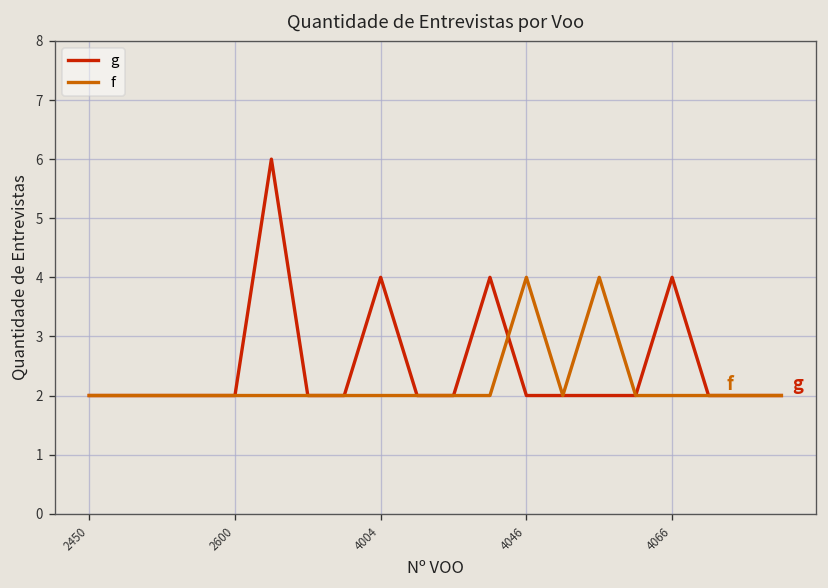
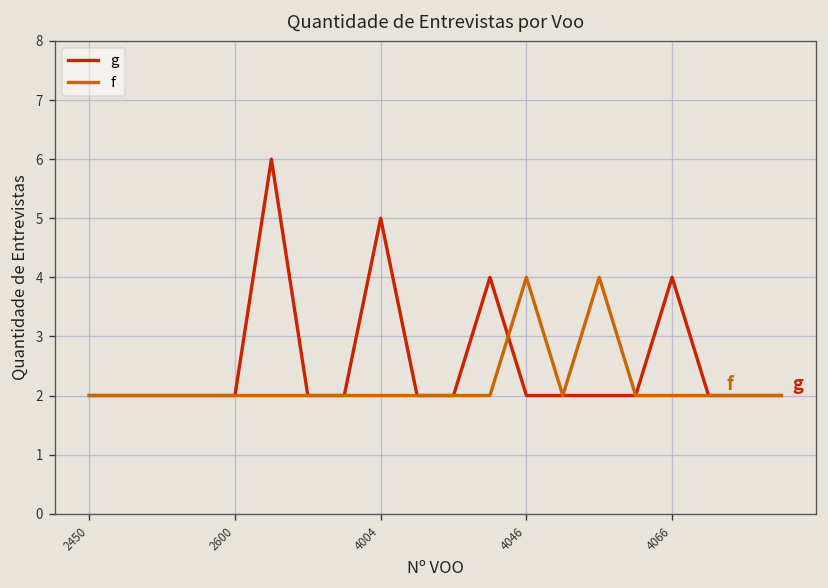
g, 4004: 4 -> 5
